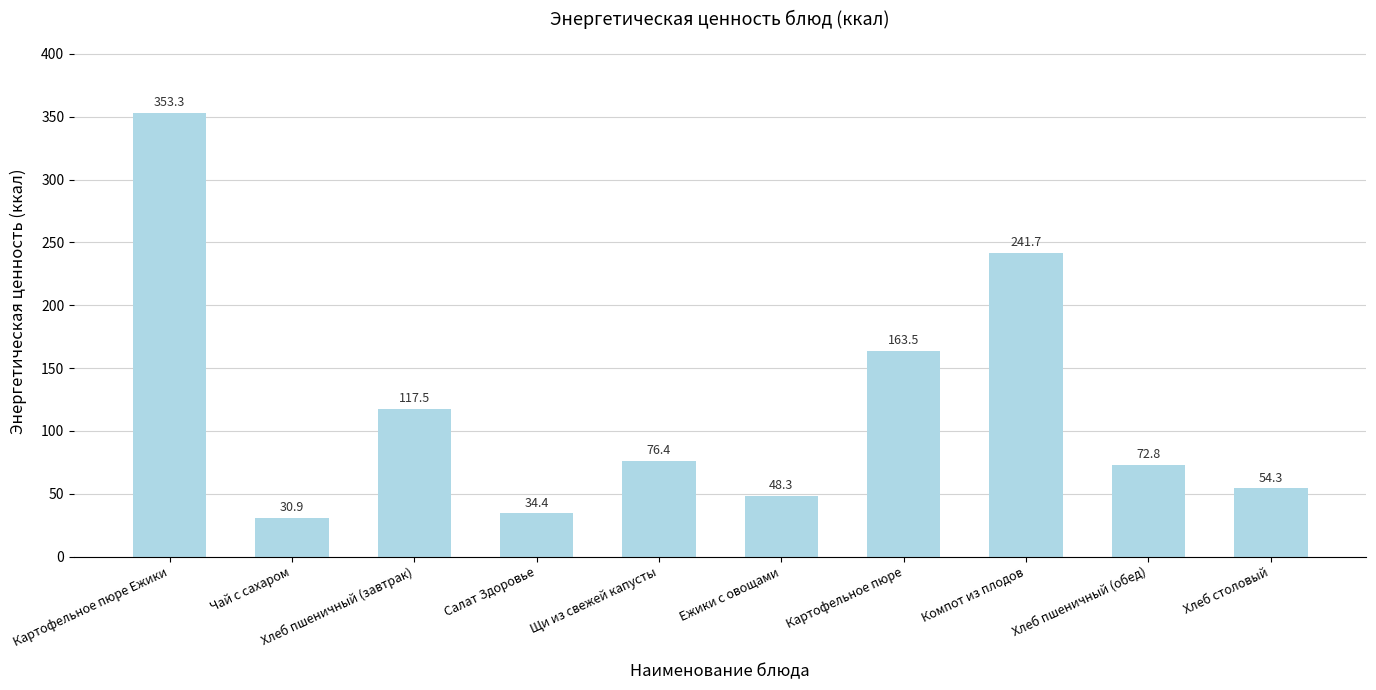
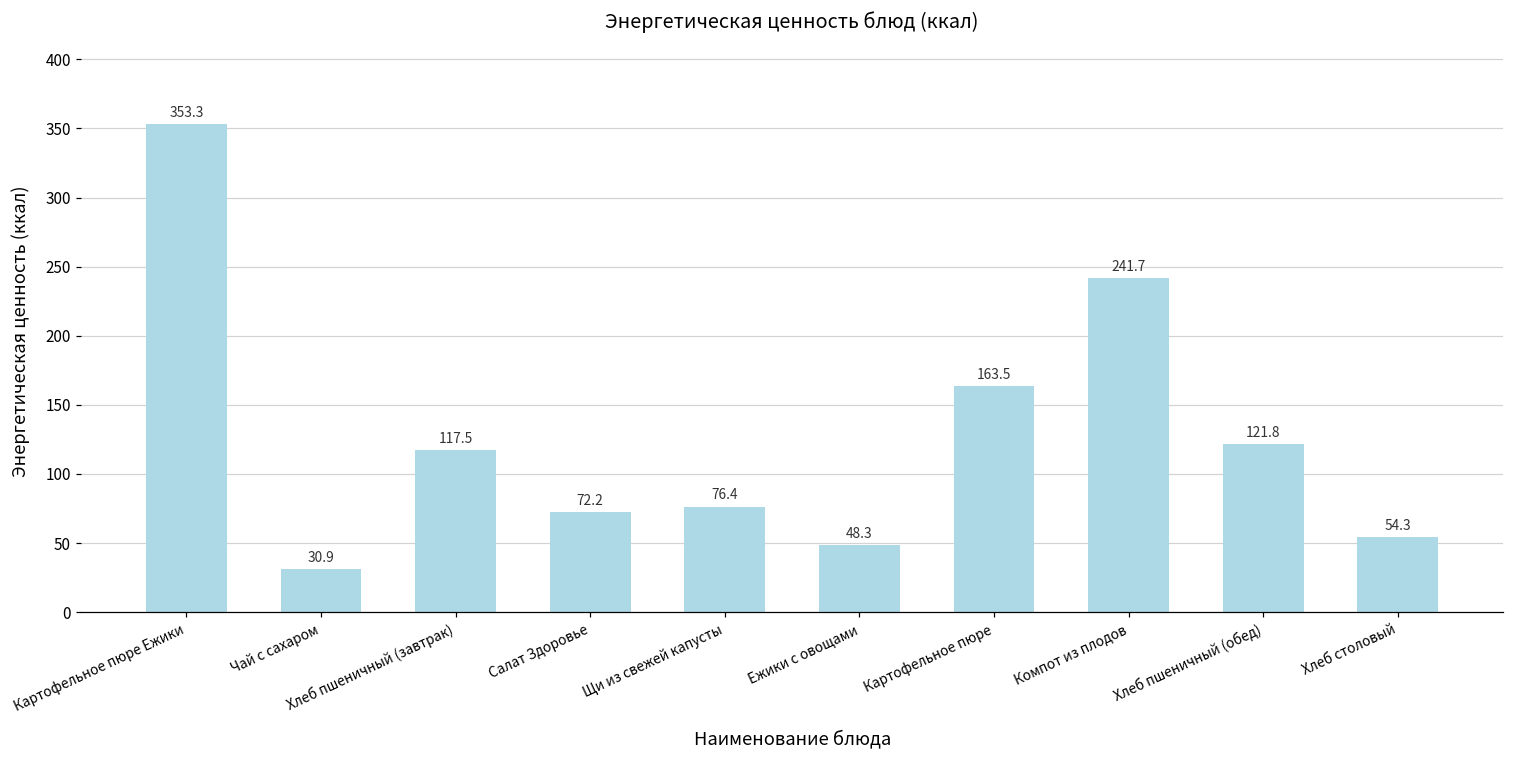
Салат Здоровье: 34.4 -> 72.2
Хлеб пшеничный (обед): 72.8 -> 121.8
